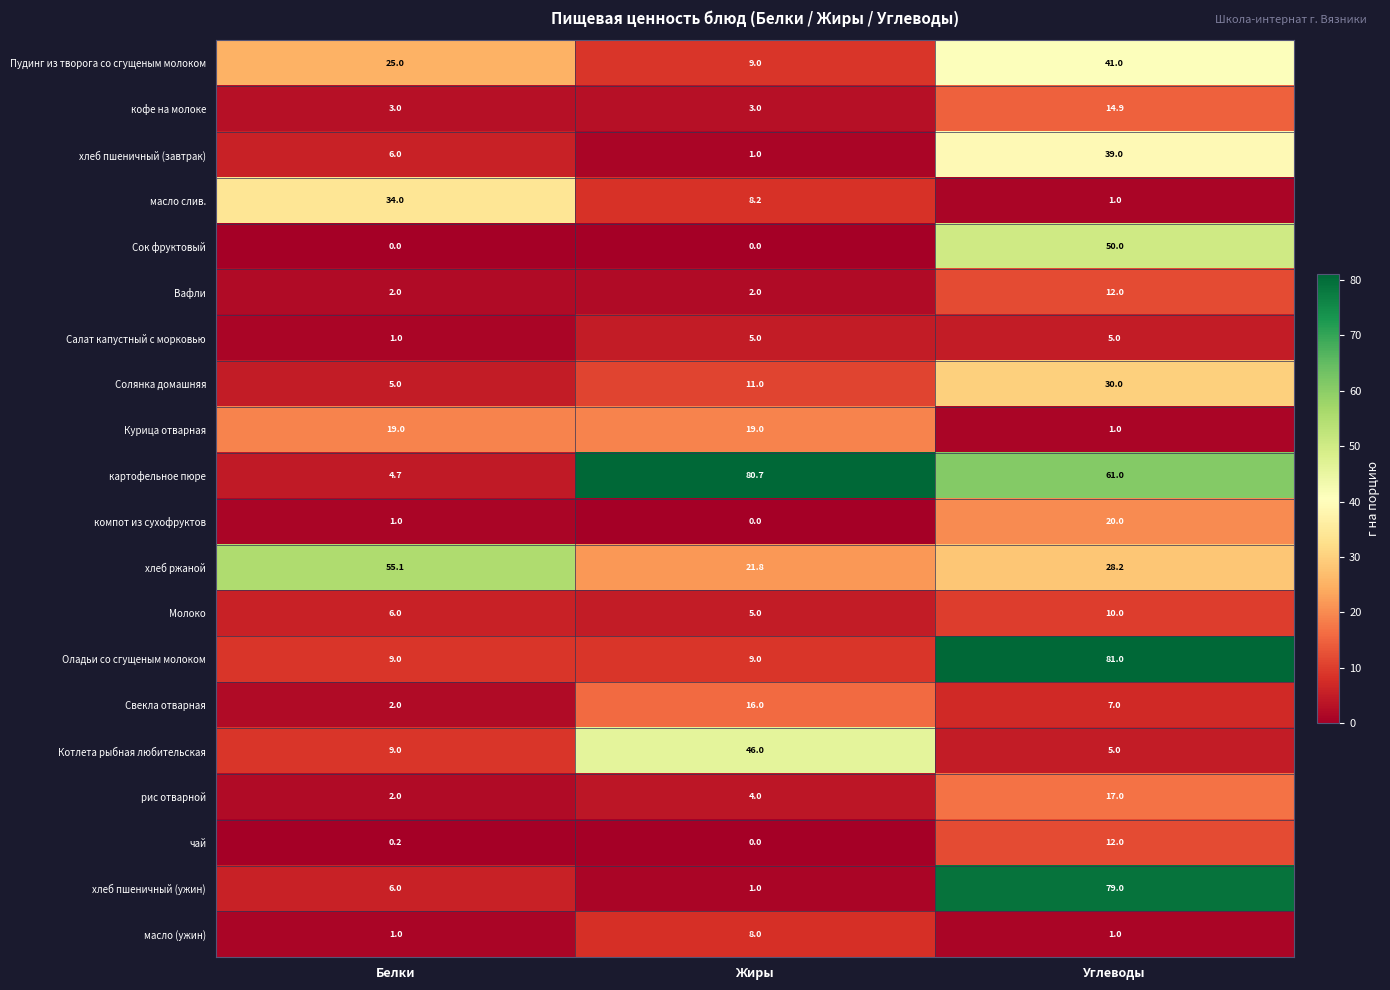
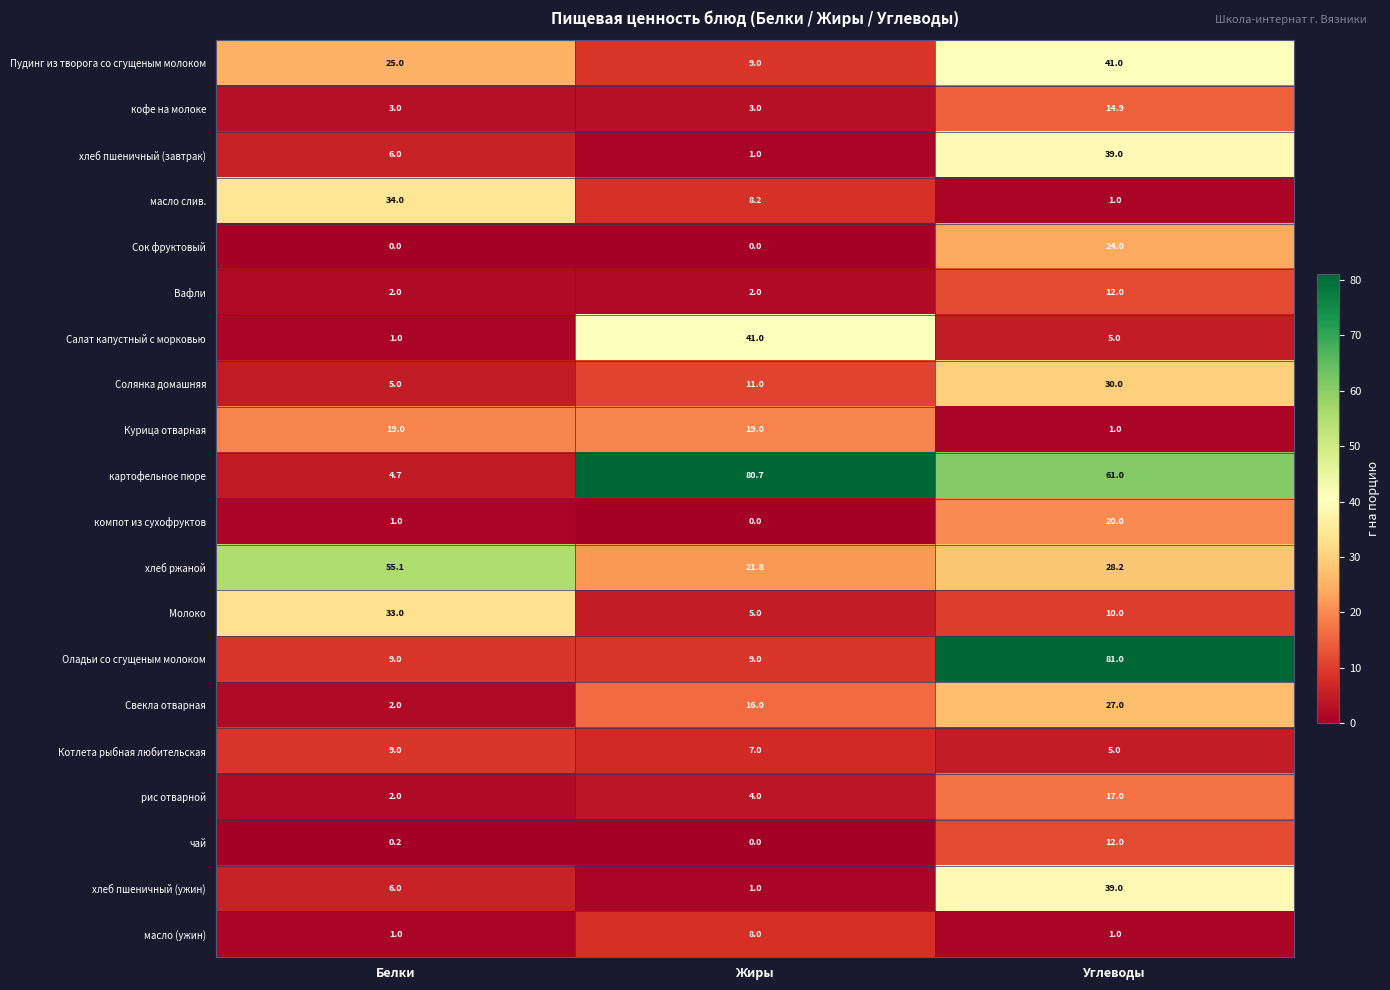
Сок фруктовый, Углеводы: 50.0 -> 24.0
Салат капустный с морковью, Жиры: 5.0 -> 41.0
Молоко, Белки: 6.0 -> 33.0
Свекла отварная, Углеводы: 7.0 -> 27.0
Котлета рыбная любительская, Жиры: 46.0 -> 7.0
хлеб пшеничный (ужин), Углеводы: 79.0 -> 39.0
